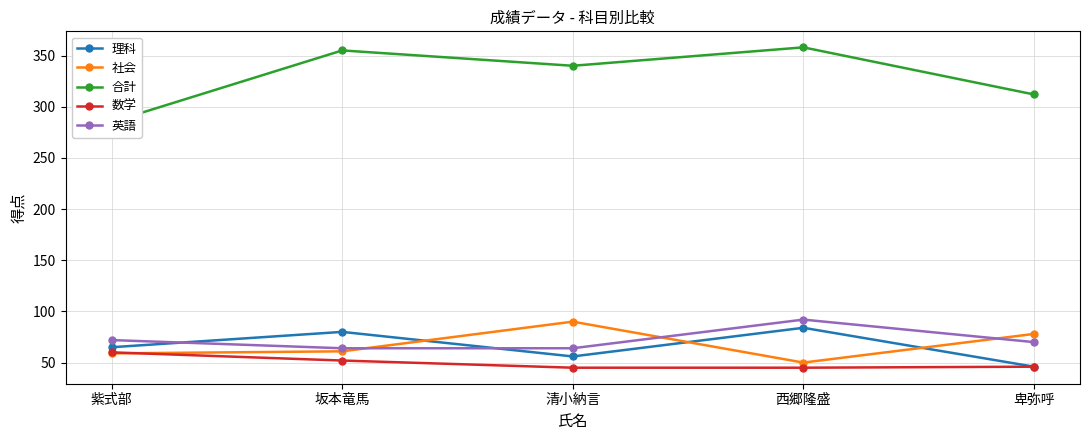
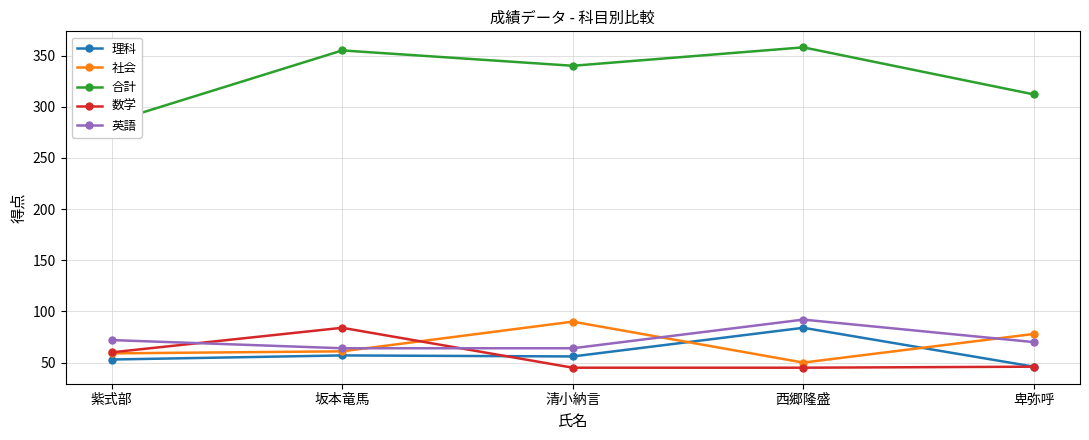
理科, 紫式部: 65 -> 53
理科, 坂本竜馬: 80 -> 57
数学, 坂本竜馬: 52 -> 84
